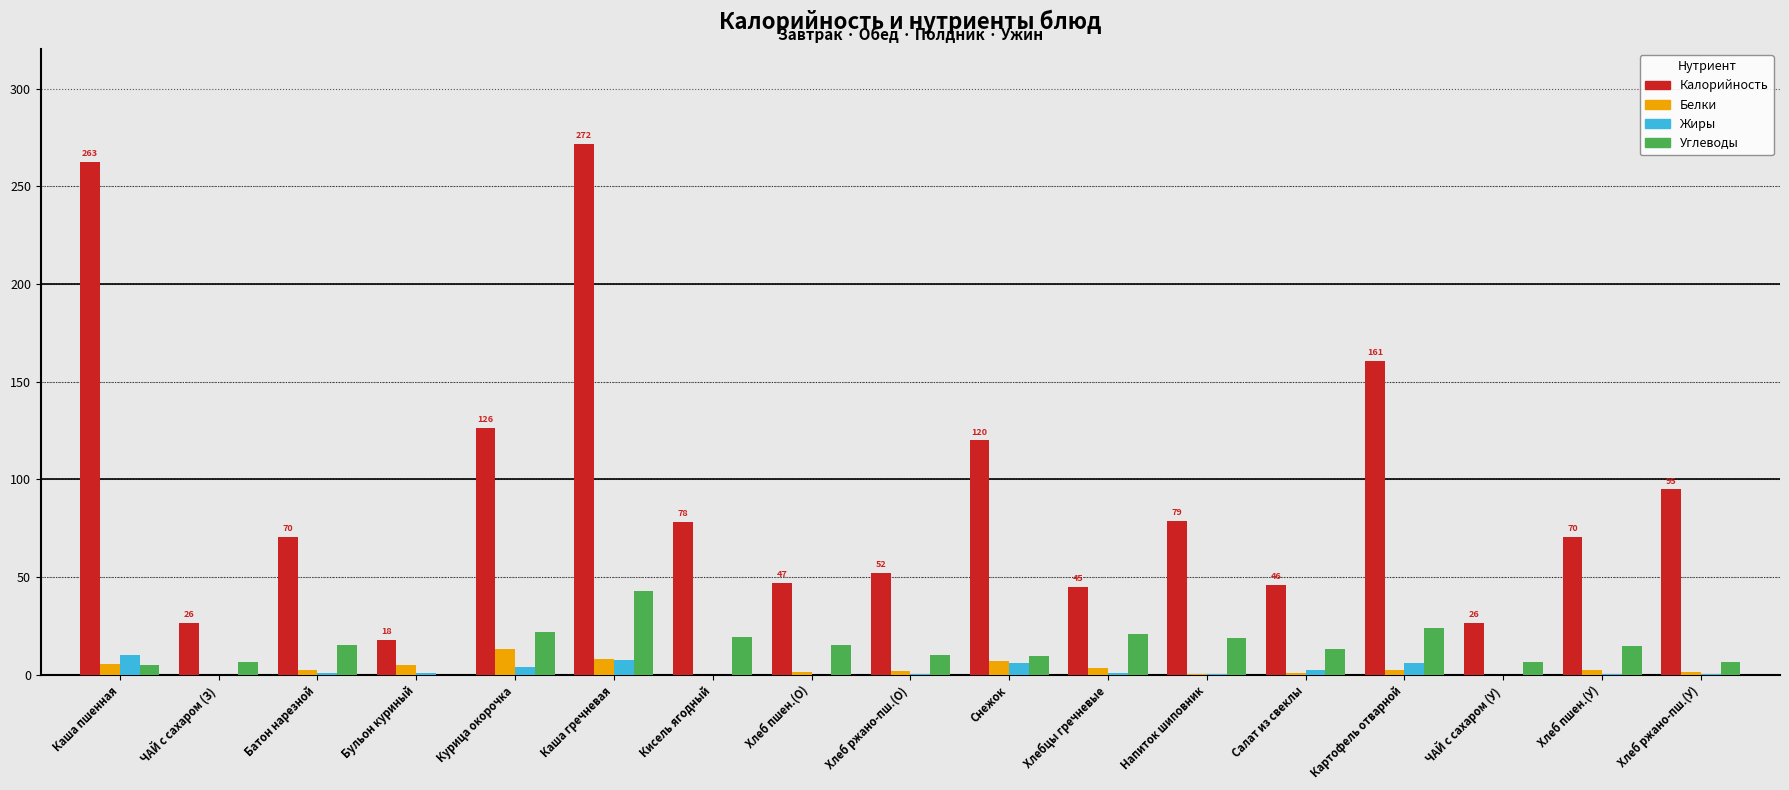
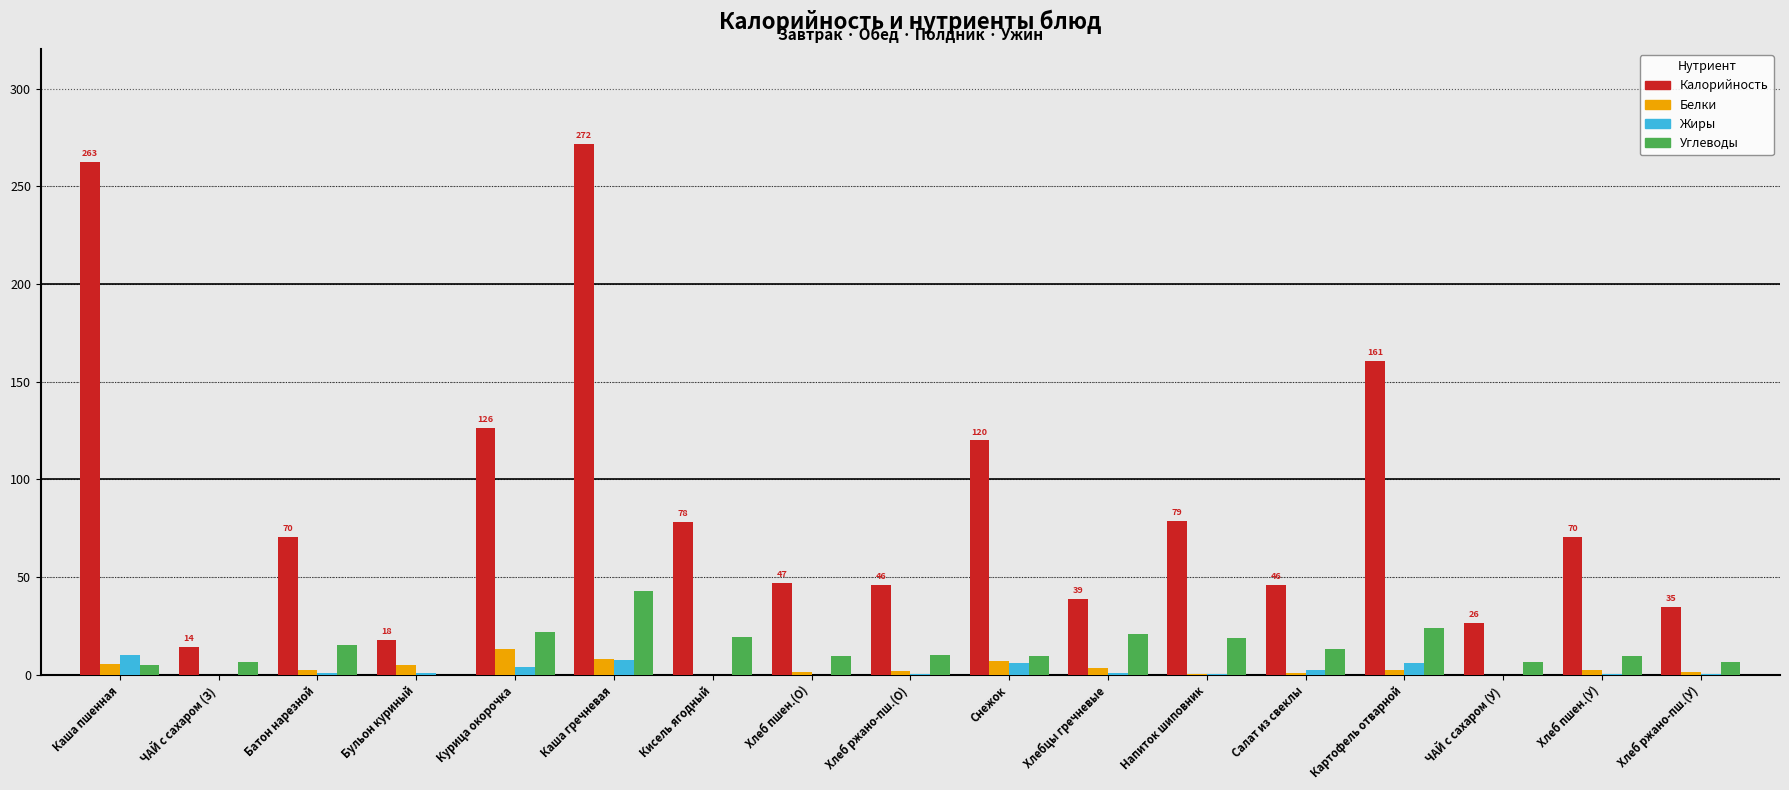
Калорийность, ЧАЙ с сахаром (З): 26 -> 14
Углеводы, Хлеб пшен.(О): 15 -> 10
Калорийность, Хлеб ржано-пш.(О): 52 -> 46
Калорийность, Хлебцы гречневые: 45 -> 39
Углеводы, Хлеб пшен.(У): 15 -> 9
Калорийность, Хлеб ржано-пш.(У): 95 -> 35
